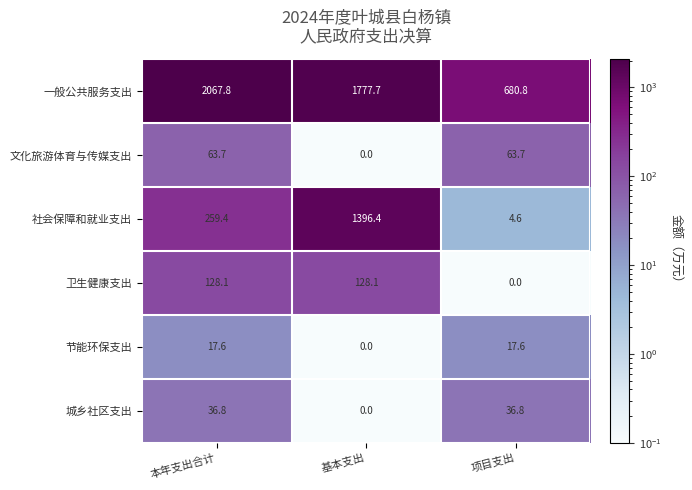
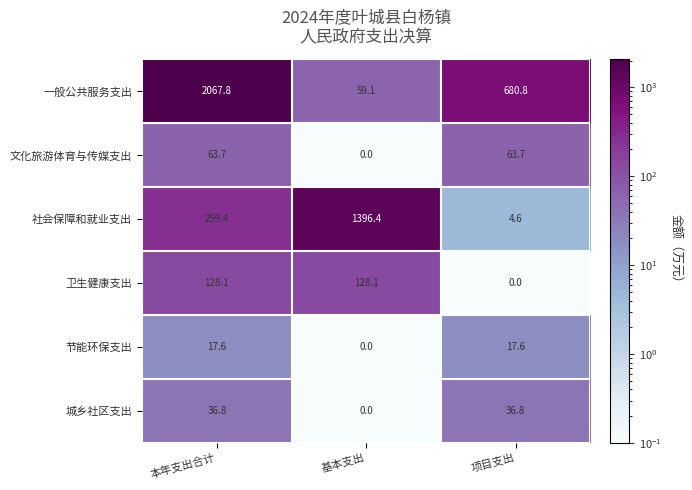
一般公共服务支出, 基本支出: 1777.7 -> 59.1
